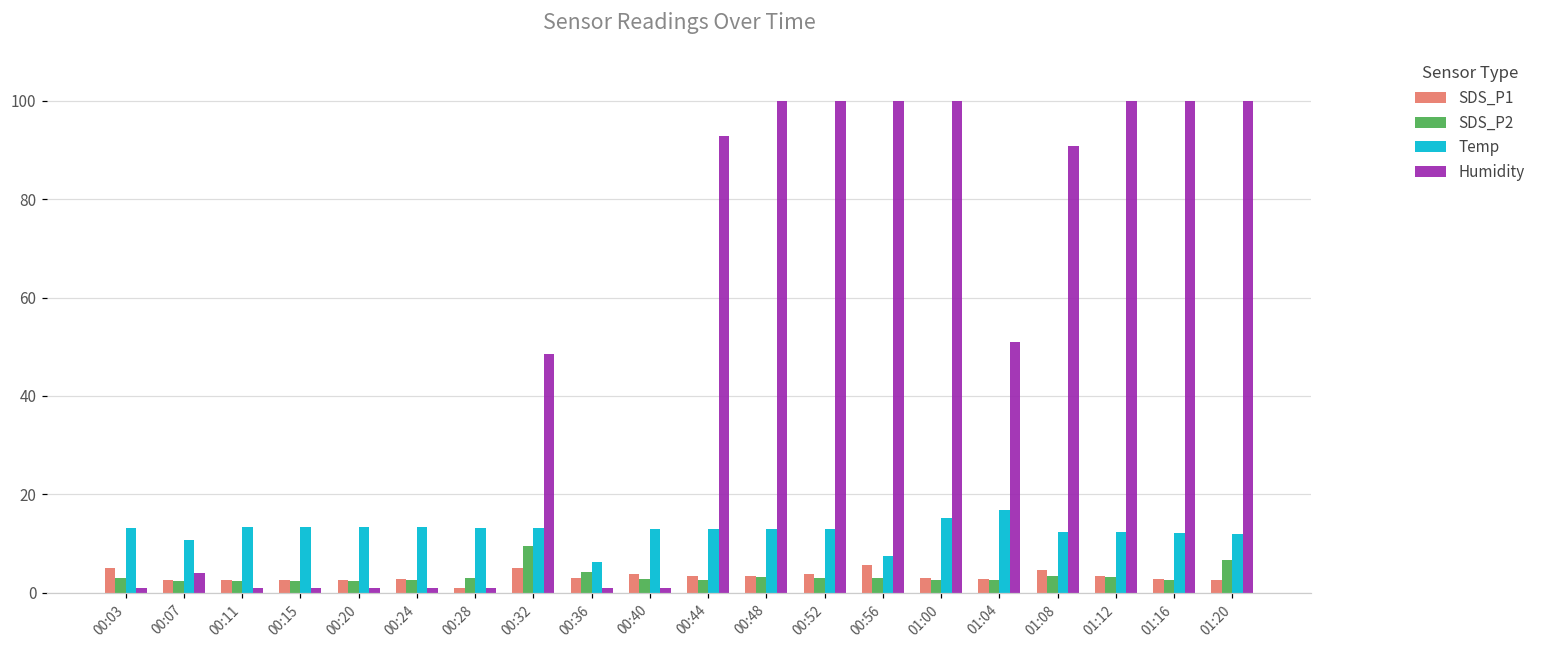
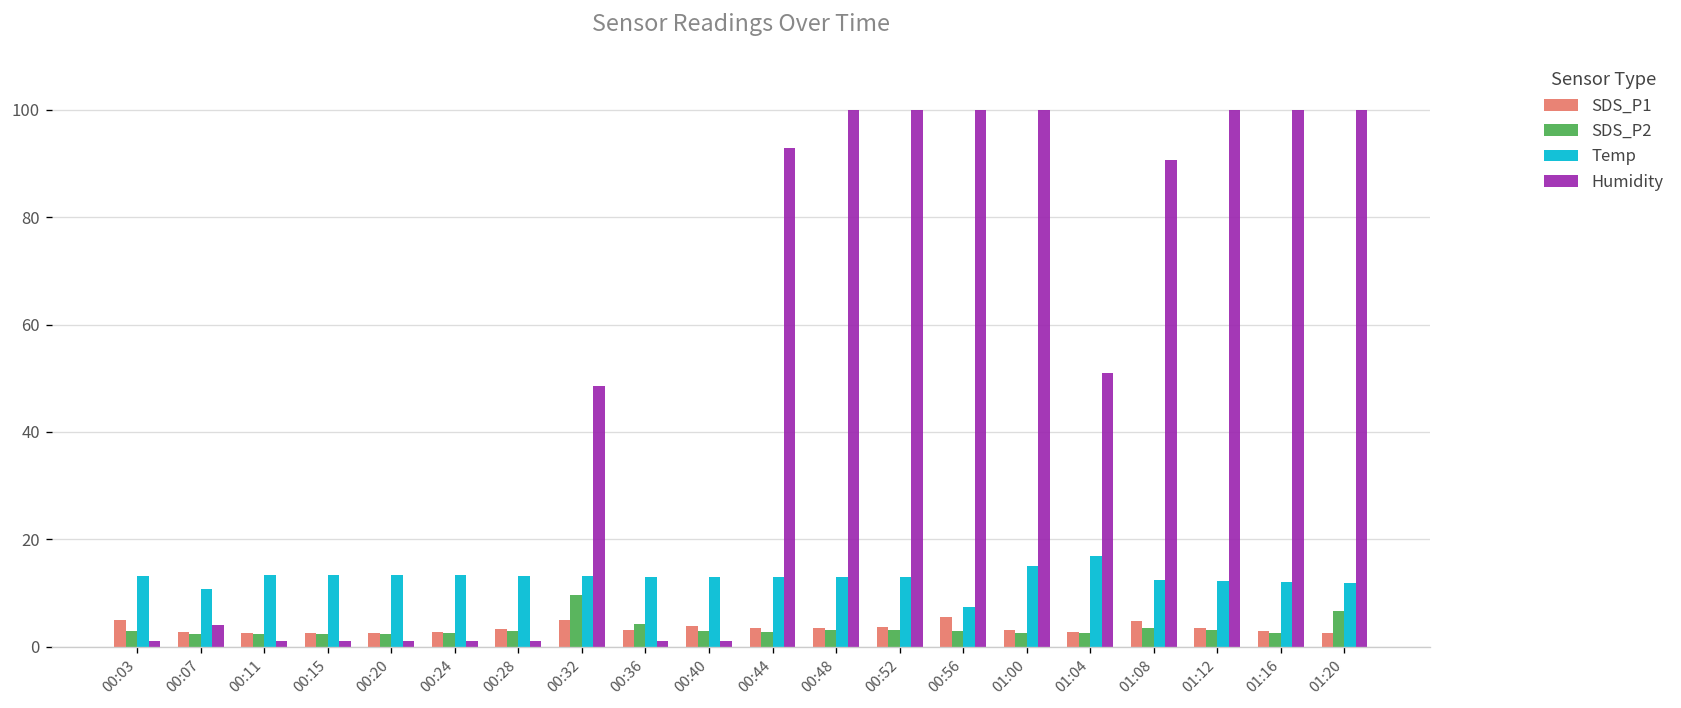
SDS_P1, 00:28: 1 -> 3
Temp, 00:36: 6 -> 13
